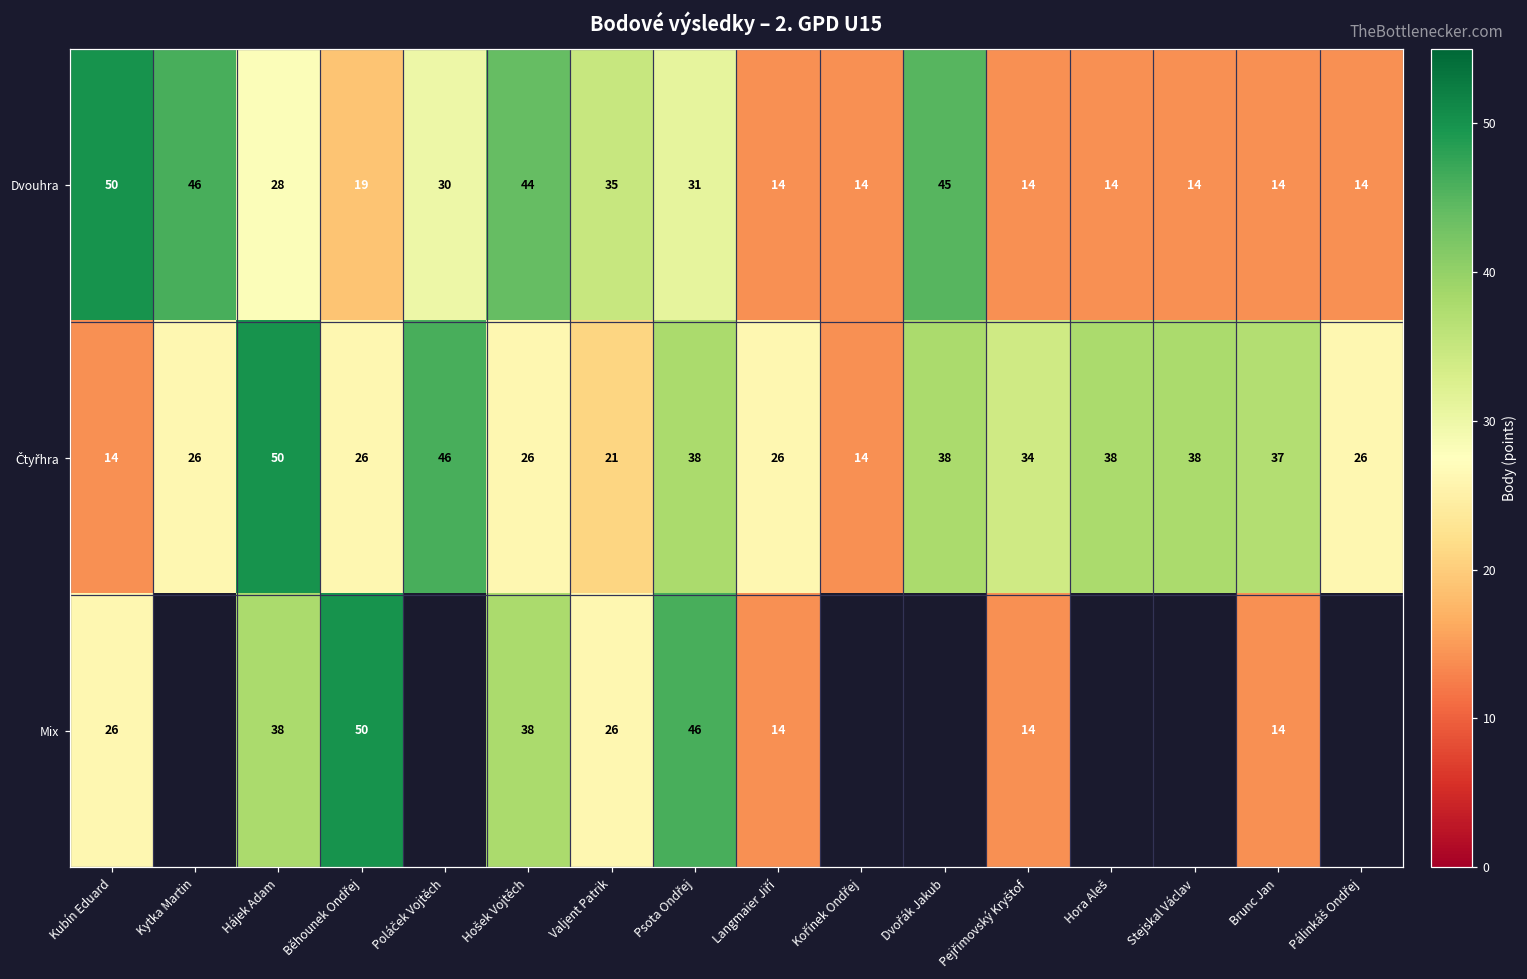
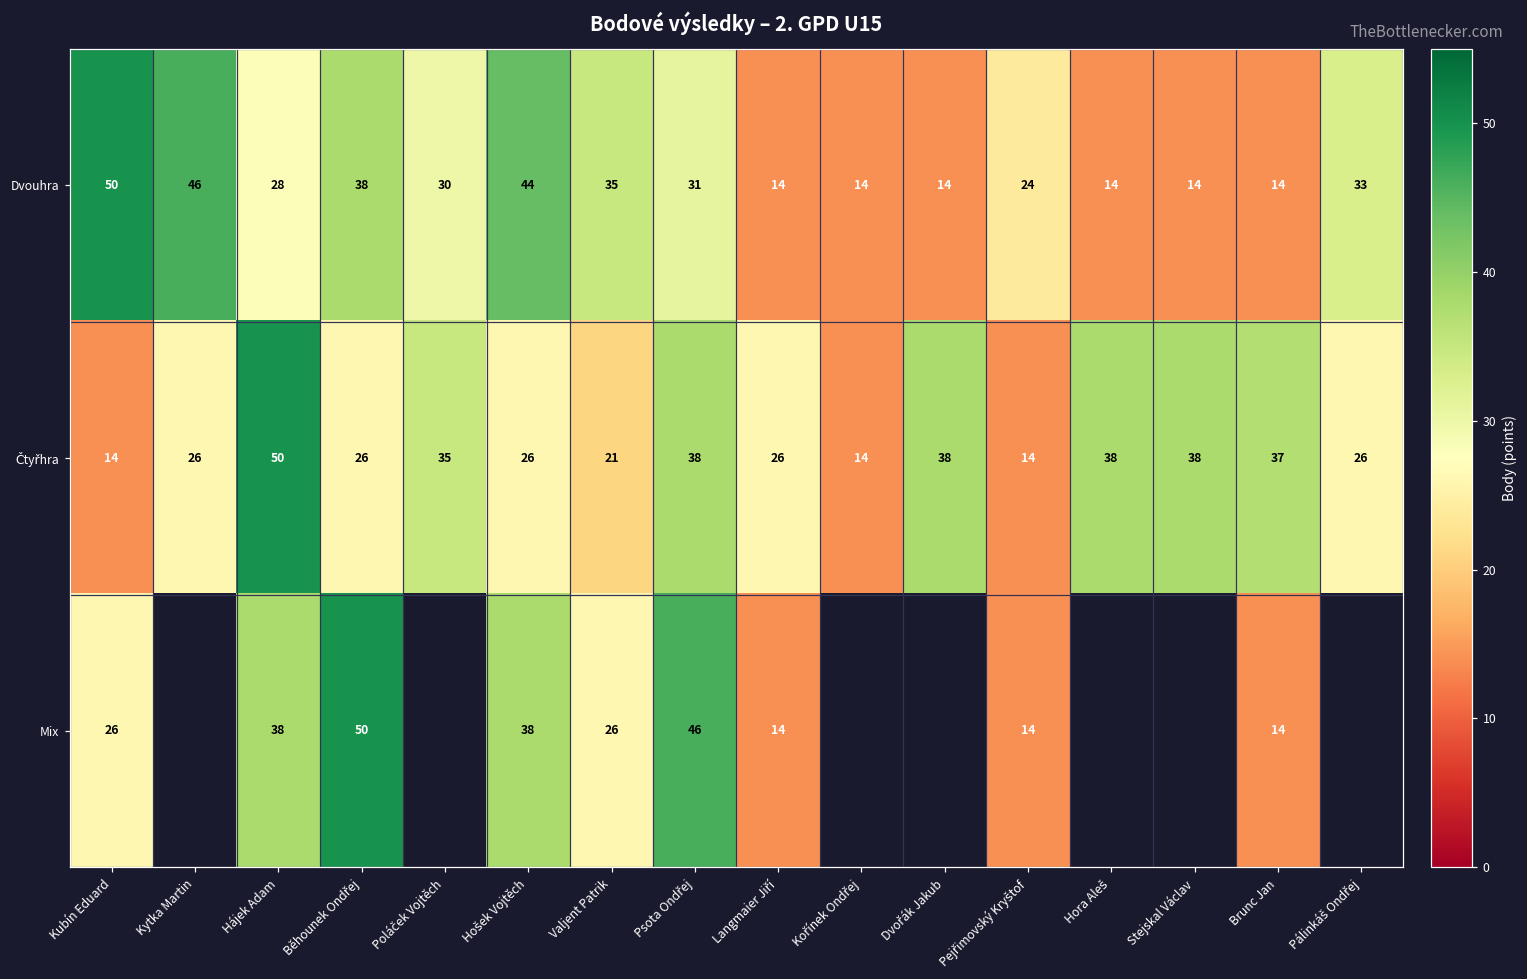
Dvouhra, Běhounek Ondřej: 19 -> 38
Dvouhra, Dvořák Jakub: 45 -> 14
Dvouhra, Pejřimovský Kryštof: 14 -> 24
Dvouhra, Pálinkáš Ondřej: 14 -> 33
Čtyřhra, Poláček Vojtěch: 46 -> 35
Čtyřhra, Pejřimovský Kryštof: 34 -> 14
